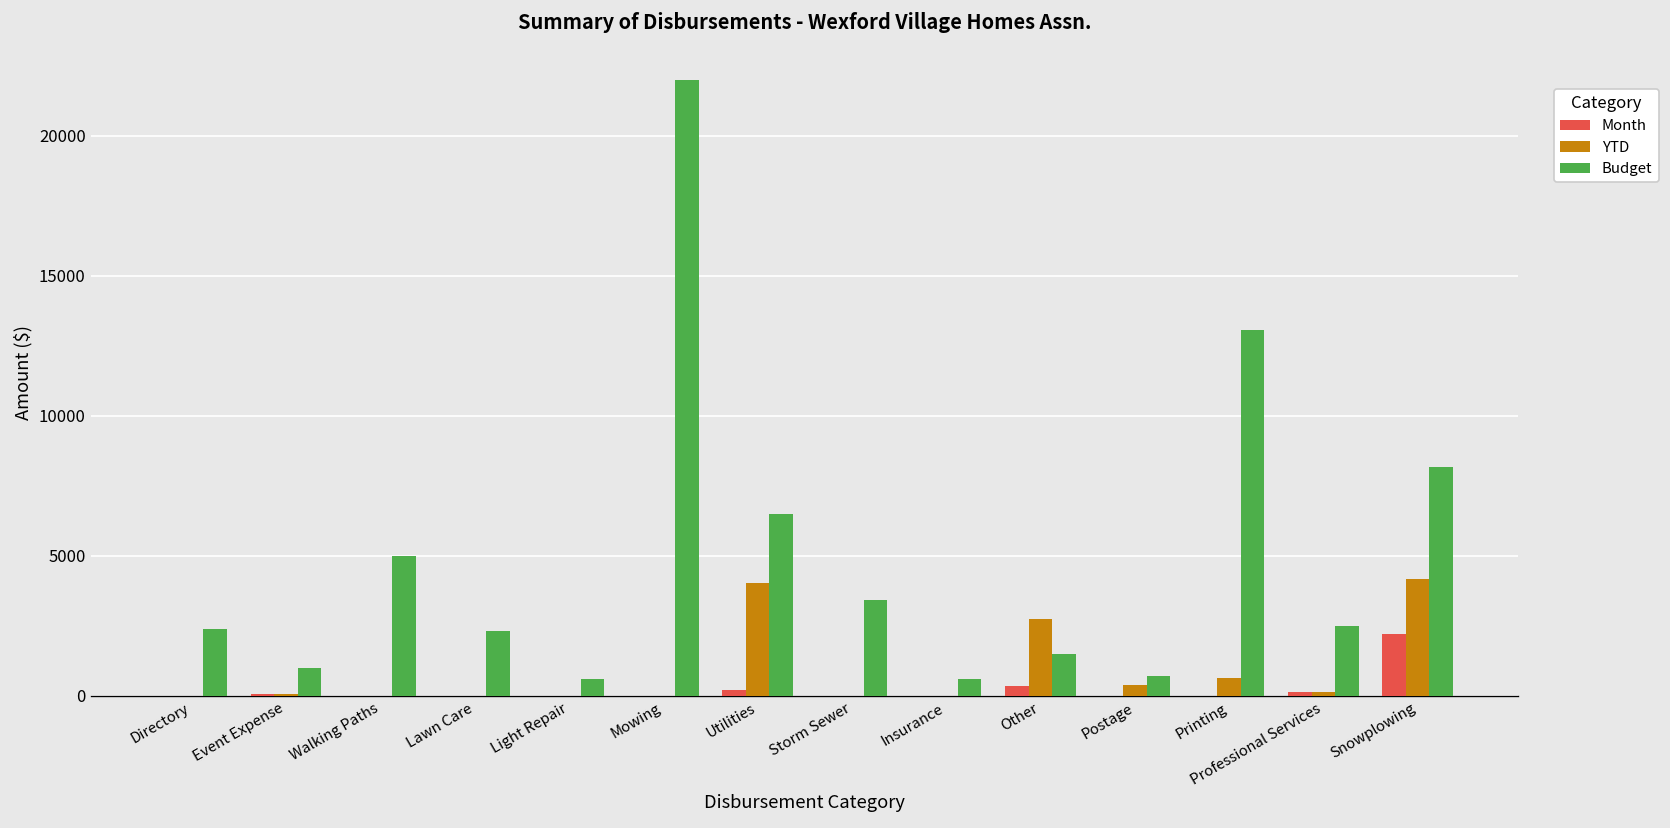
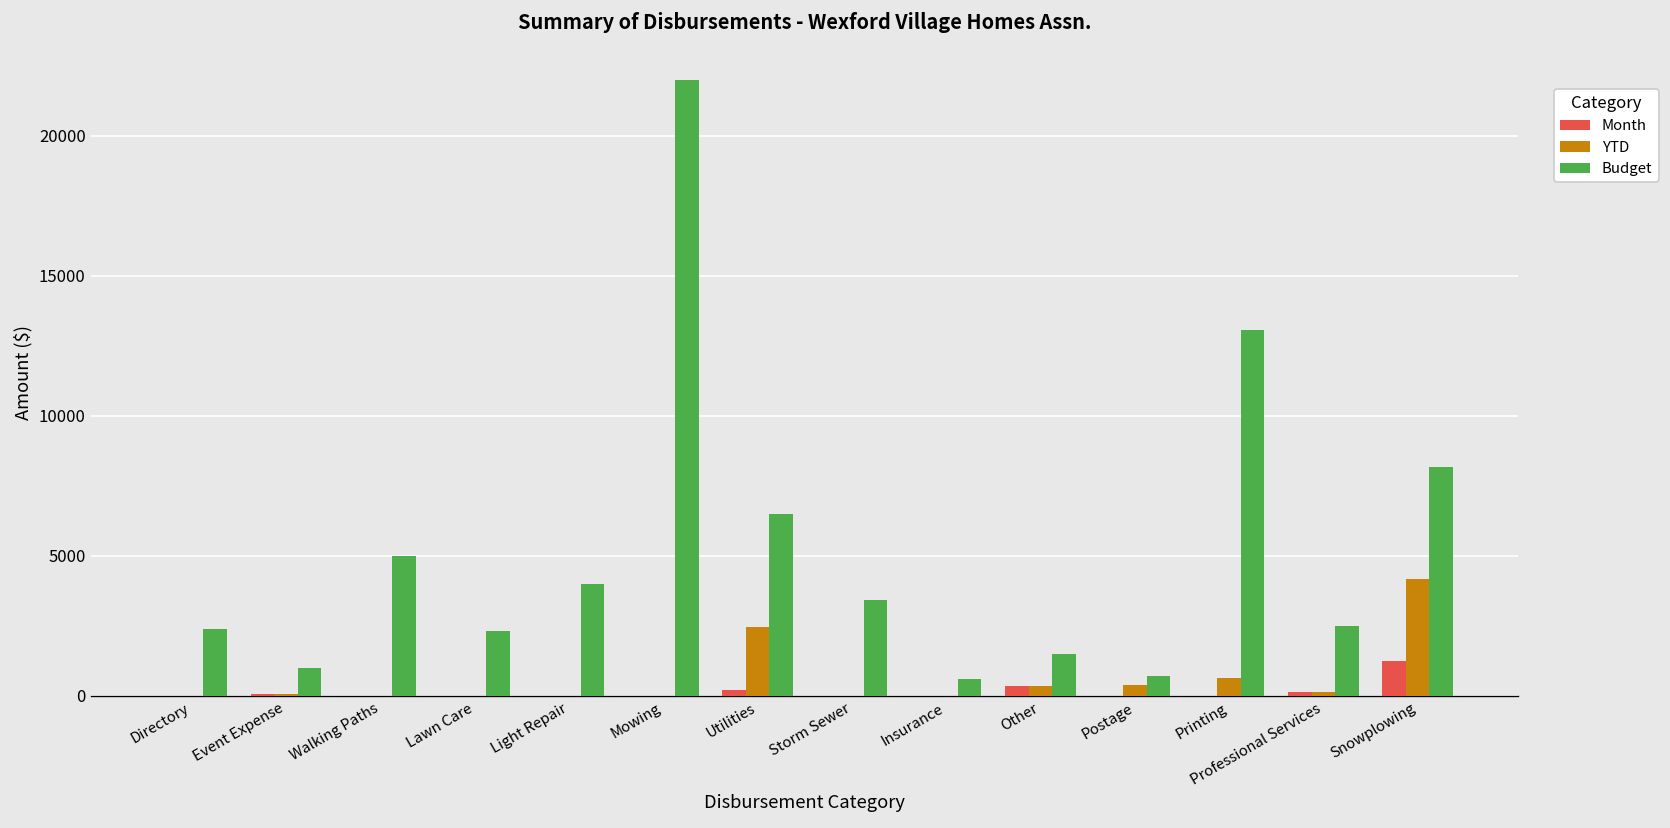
Budget, Light Repair: 600 -> 4000
YTD, Utilities: 4000 -> 2500
YTD, Other: 2700 -> 400
Month, Snowplowing: 2200 -> 1200
